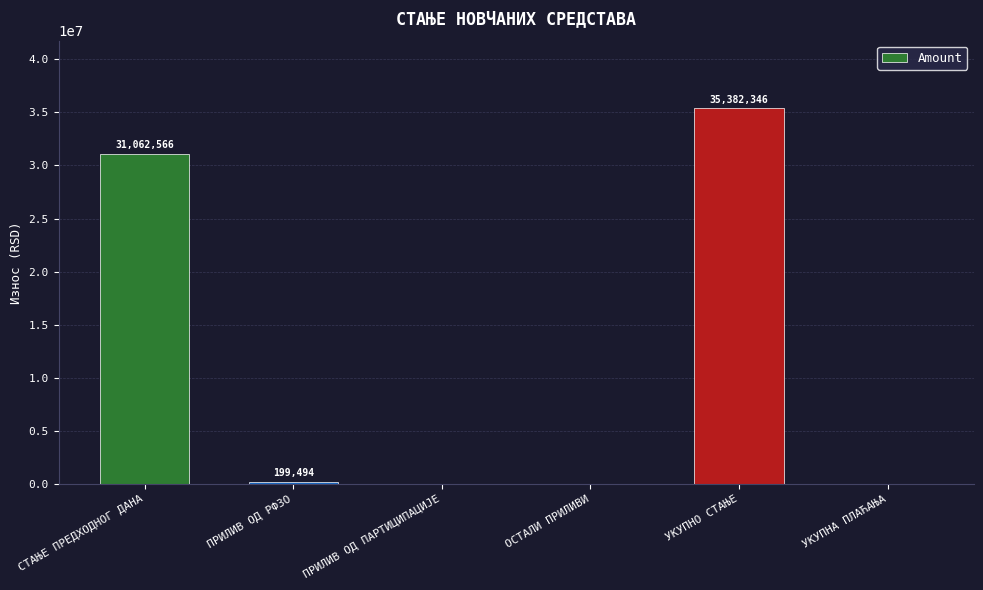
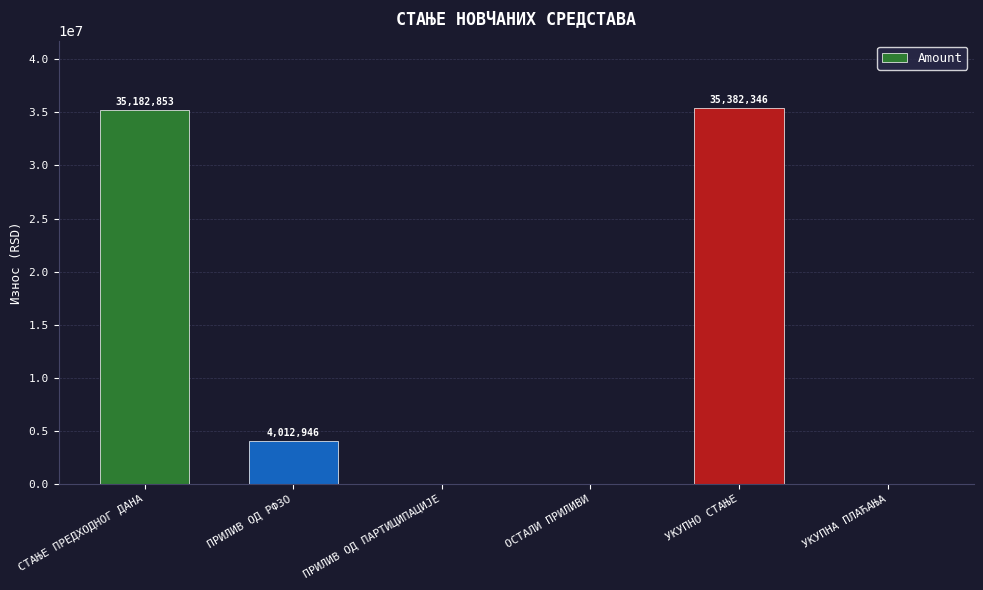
СТАЊЕ ПРЕДХОДНОГ ДАНА: 31,062,566 -> 35,182,853
ПРИЛИВ ОД РФЗО: 199,494 -> 4,012,946
